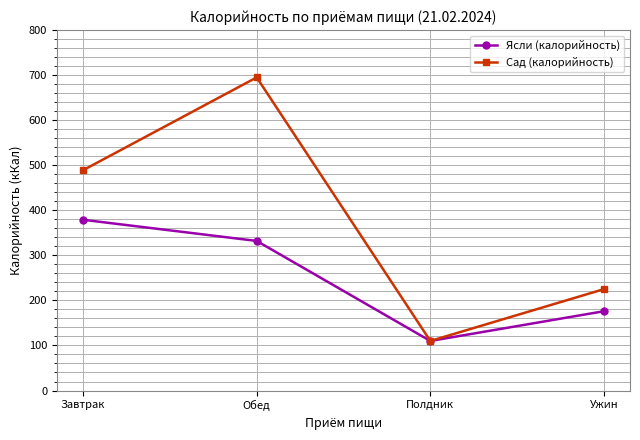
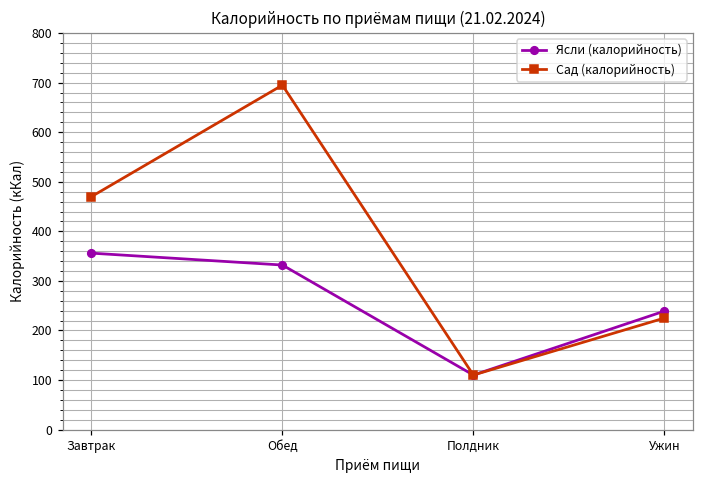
Ясли (калорийность), Завтрак: 380 -> 360
Сад (калорийность), Завтрак: 490 -> 470
Ясли (калорийность), Ужин: 180 -> 240
